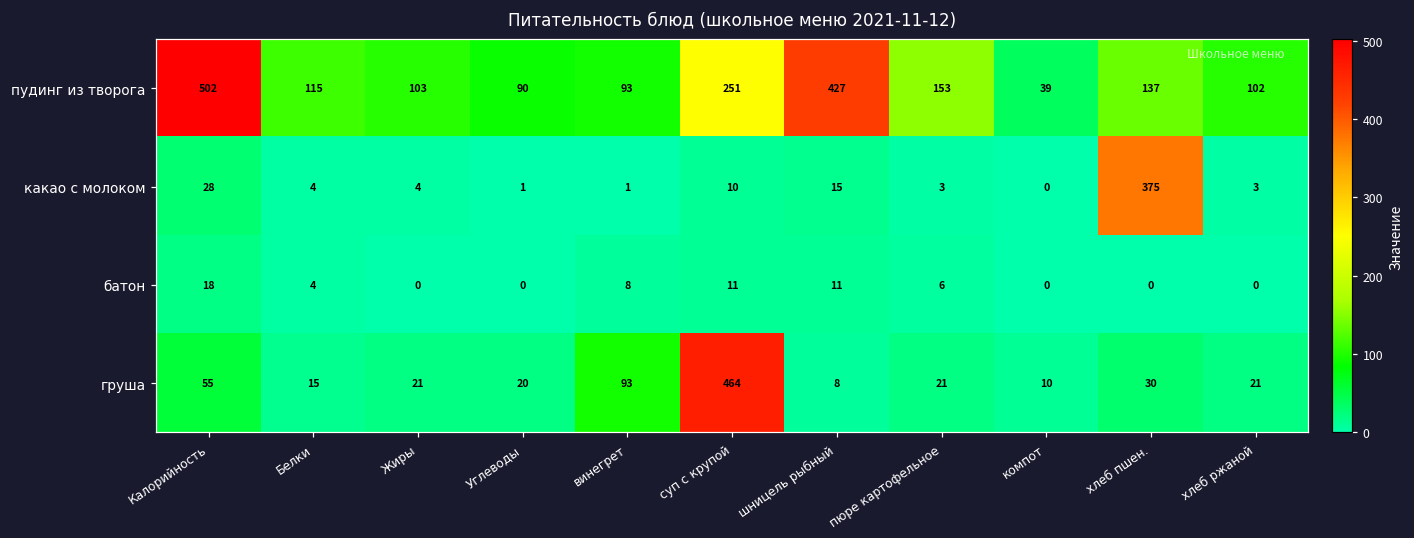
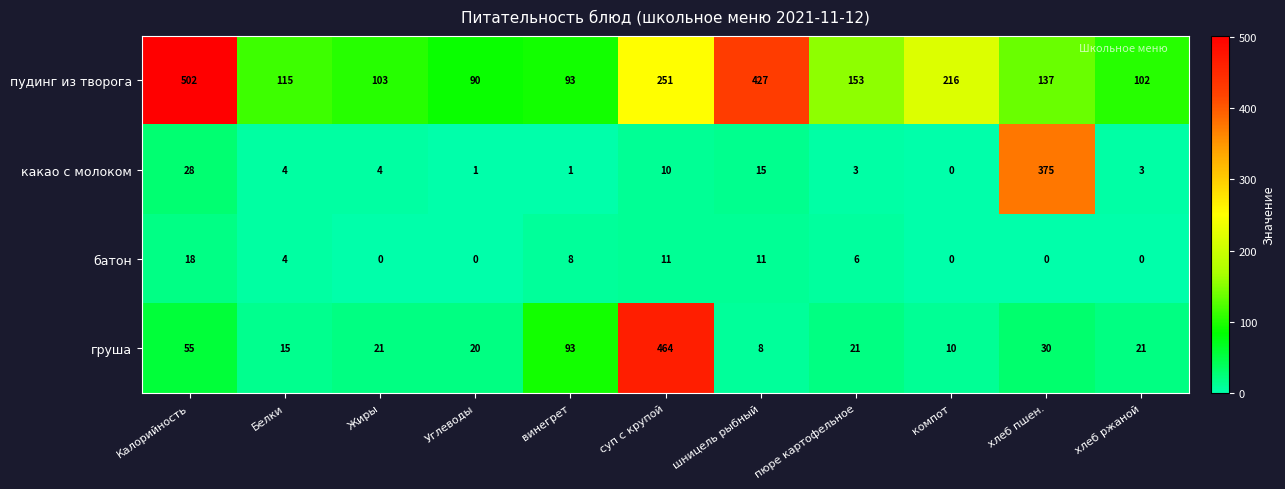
пудинг из творога, компот: 39 -> 216
